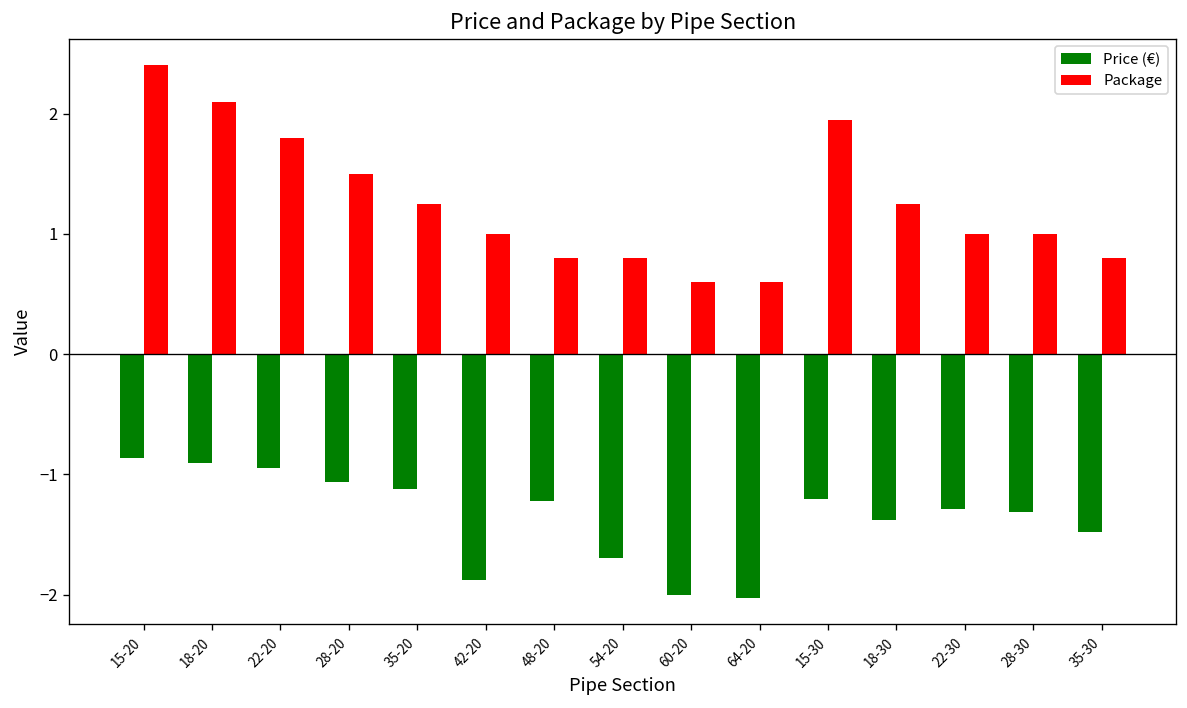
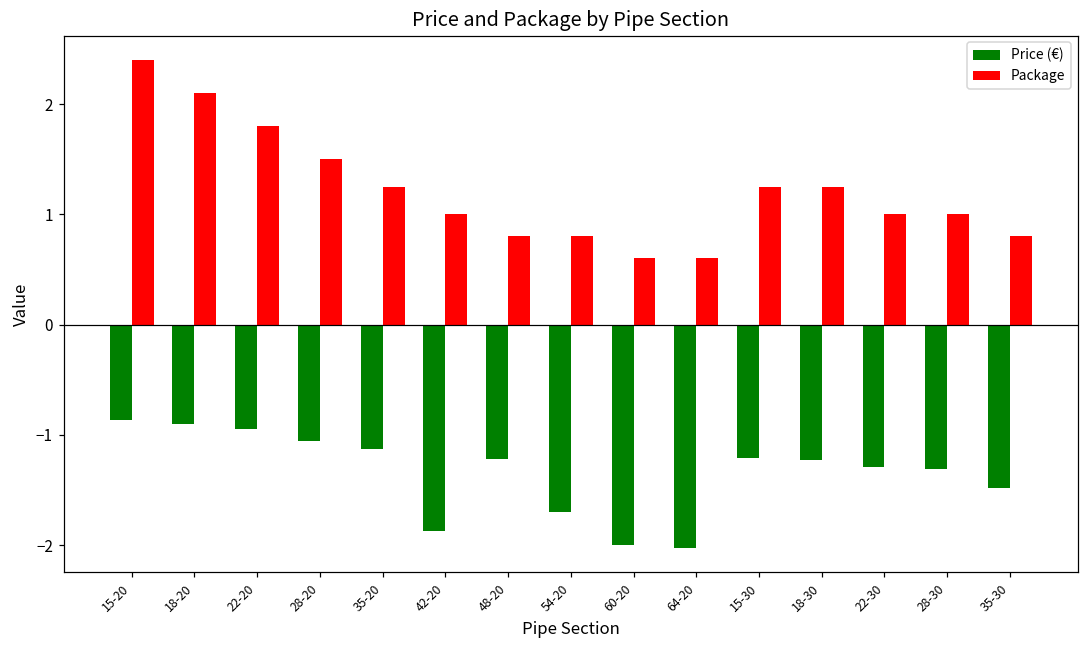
Package, 15-30: 1.95 -> 1.25
Price (€), 18-30: -1.38 -> -1.23
